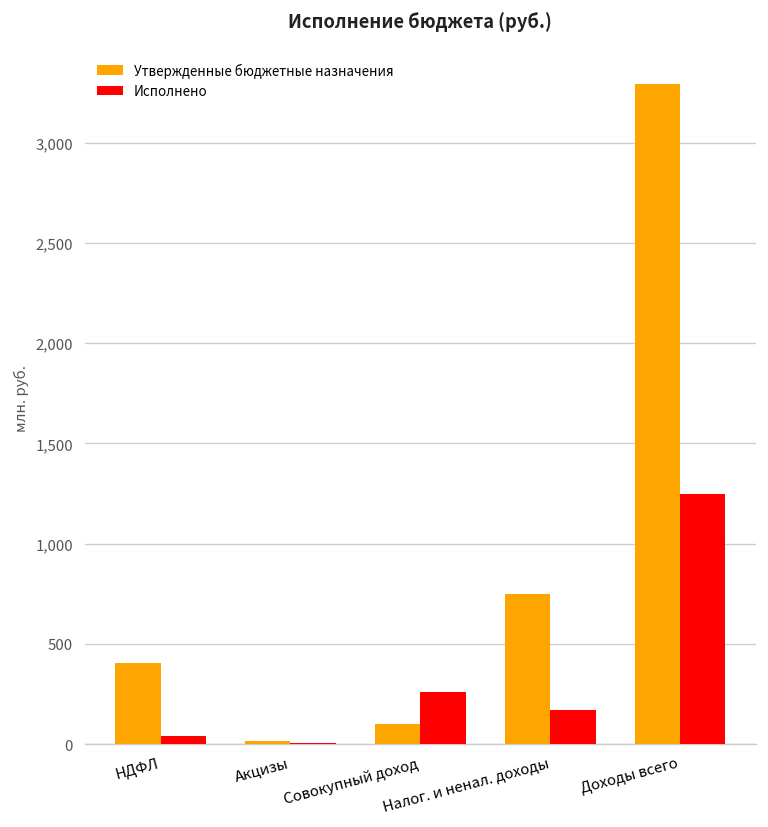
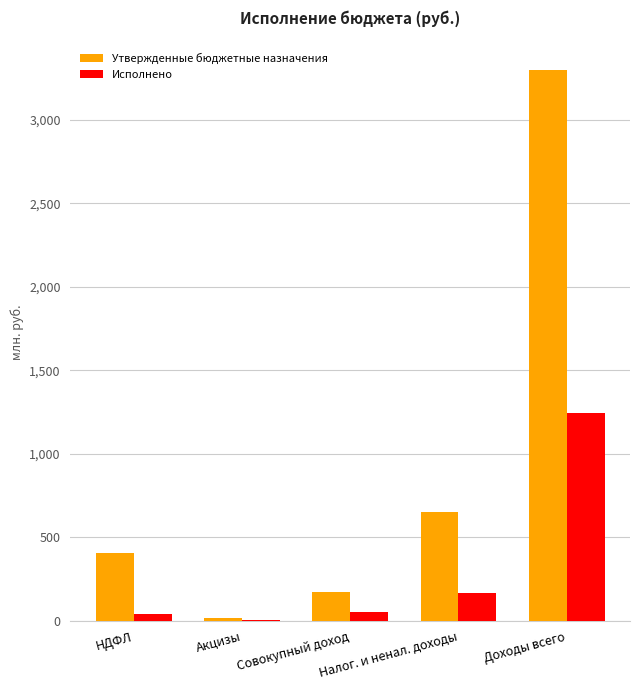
Утвержденные бюджетные назначения, Совокупный доход: 100 -> 170
Исполнено, Совокупный доход: 260 -> 50
Утвержденные бюджетные назначения, Налог. и ненал. доходы: 750 -> 650
